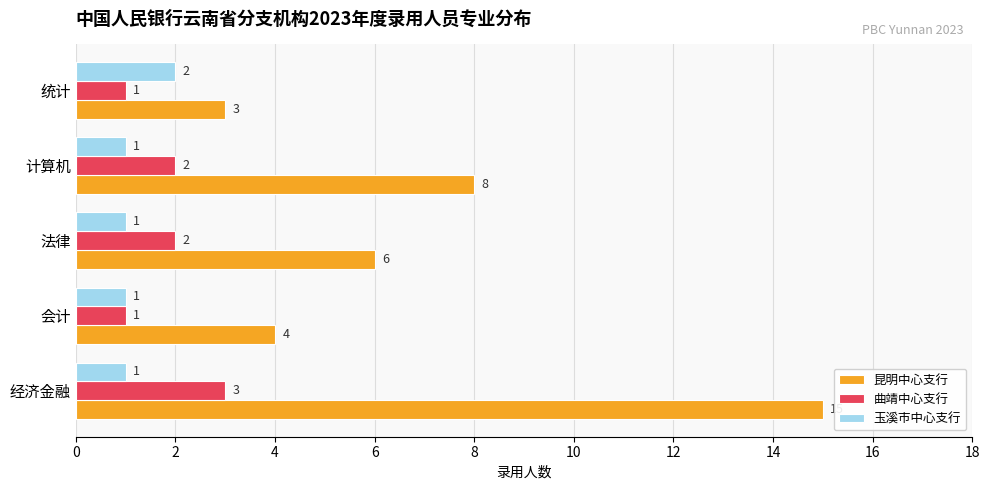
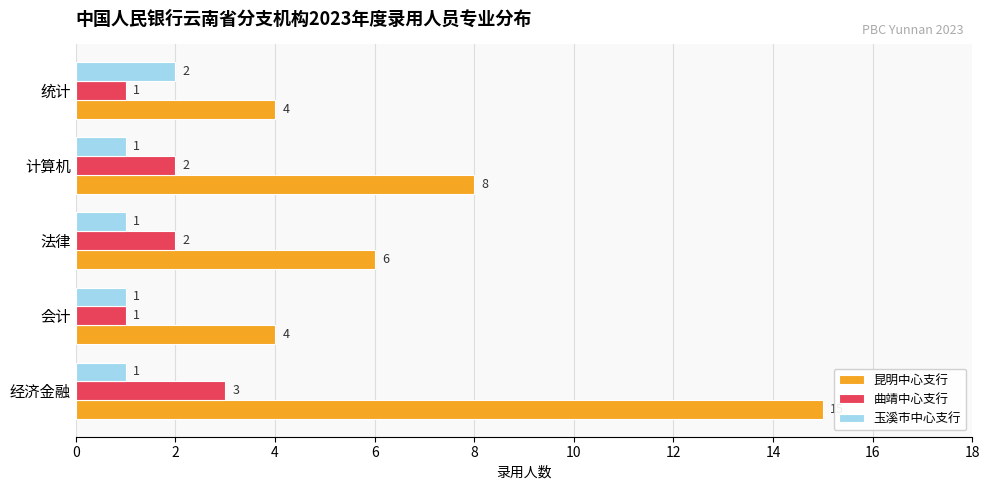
昆明中心支行, 统计: 3 -> 4
